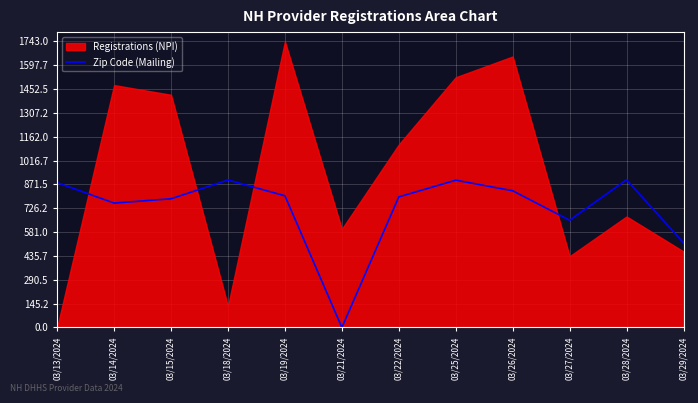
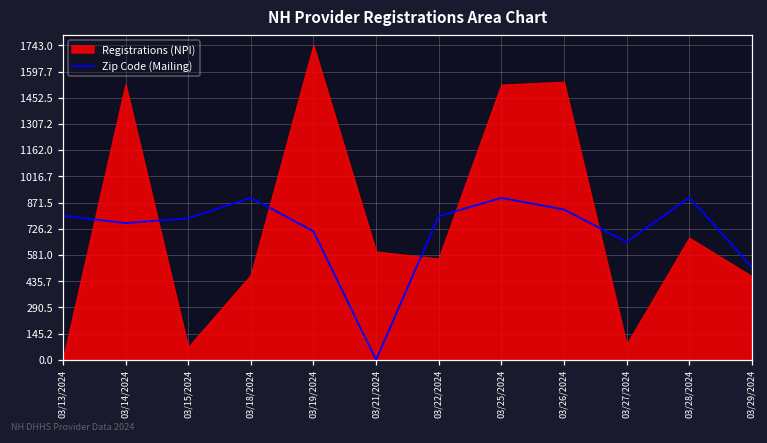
Zip Code (Mailing), 03/13/2024: 880 -> 800
Registrations (NPI), 03/14/2024: 1480 -> 1530
Registrations (NPI), 03/15/2024: 1420 -> 70
Registrations (NPI), 03/18/2024: 130 -> 470
Zip Code (Mailing), 03/19/2024: 800 -> 710
Registrations (NPI), 03/22/2024: 1110 -> 560
Registrations (NPI), 03/26/2024: 1650 -> 1540
Registrations (NPI), 03/27/2024: 430 -> 90
